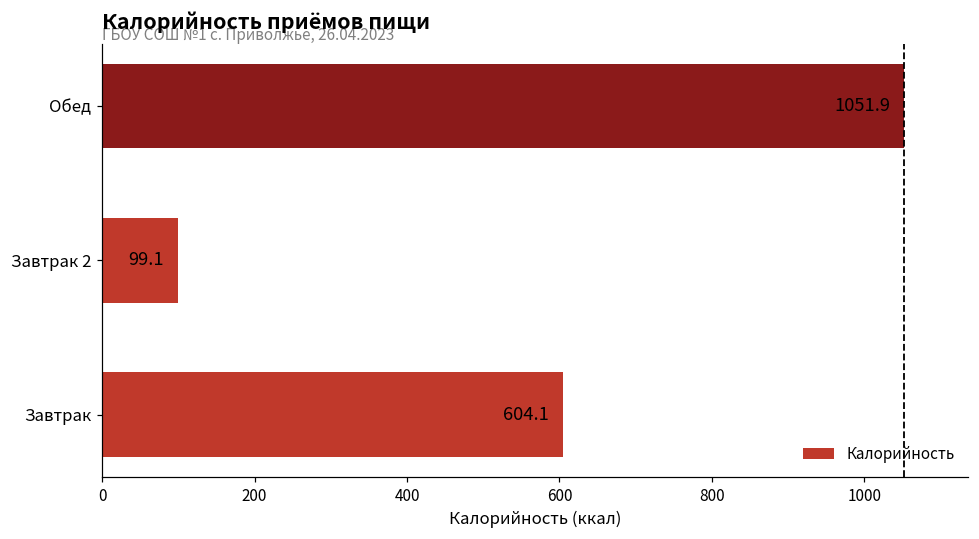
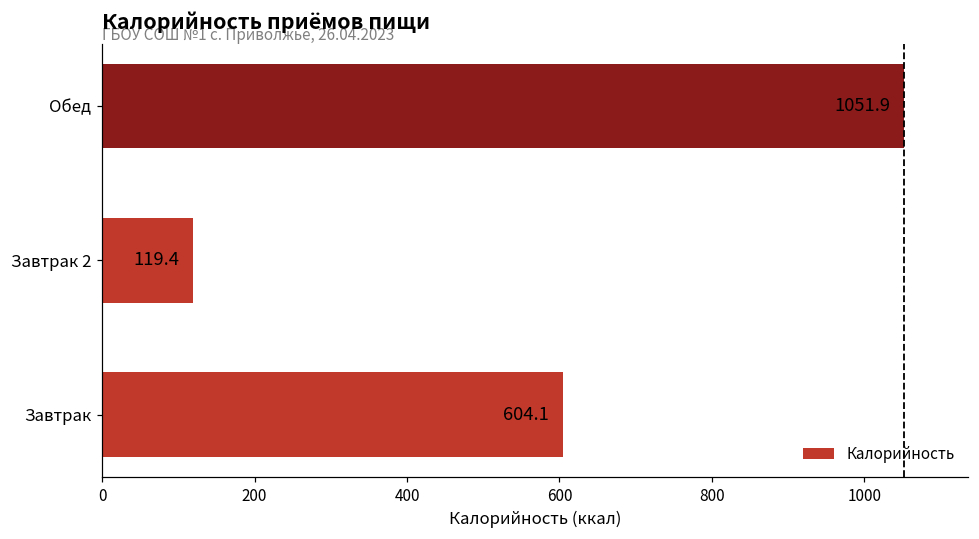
Завтрак 2: 99.1 -> 119.4
